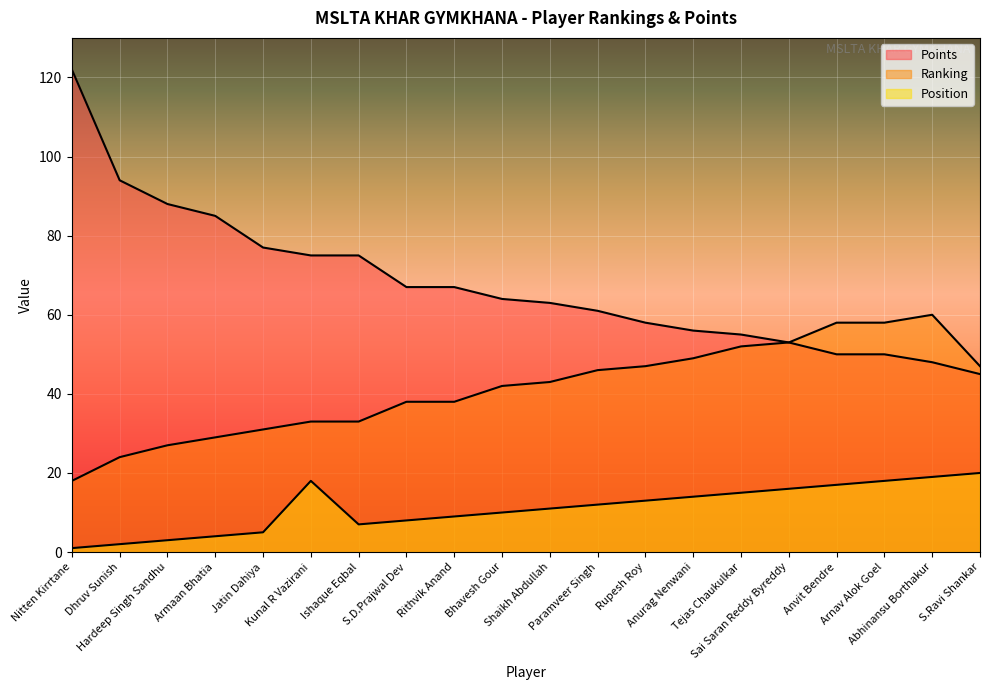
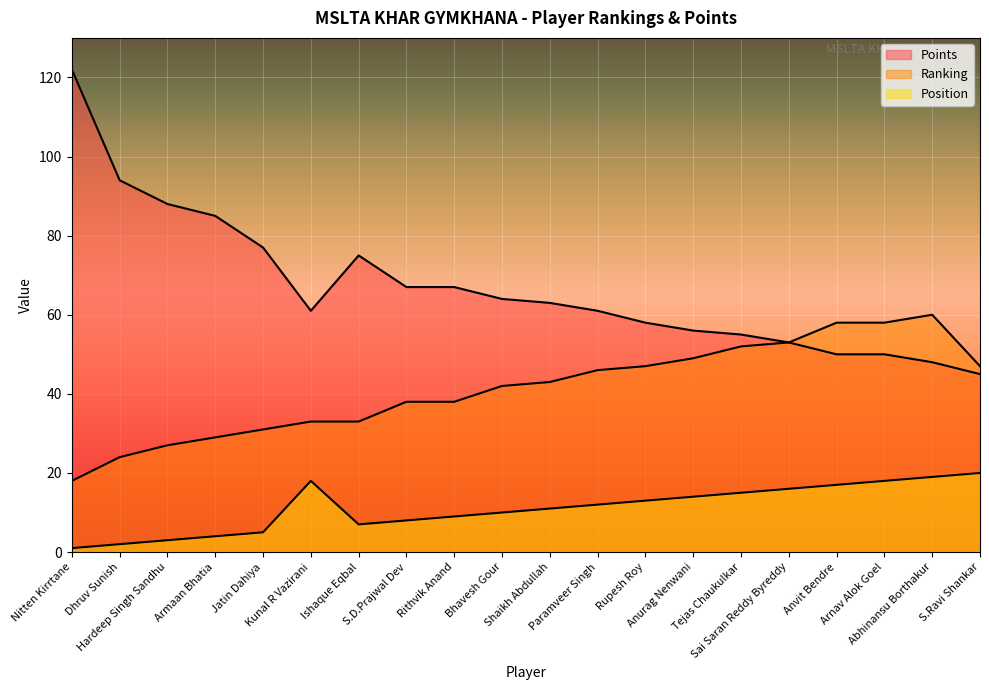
Points, Kunal R Vazirani: 75 -> 61
